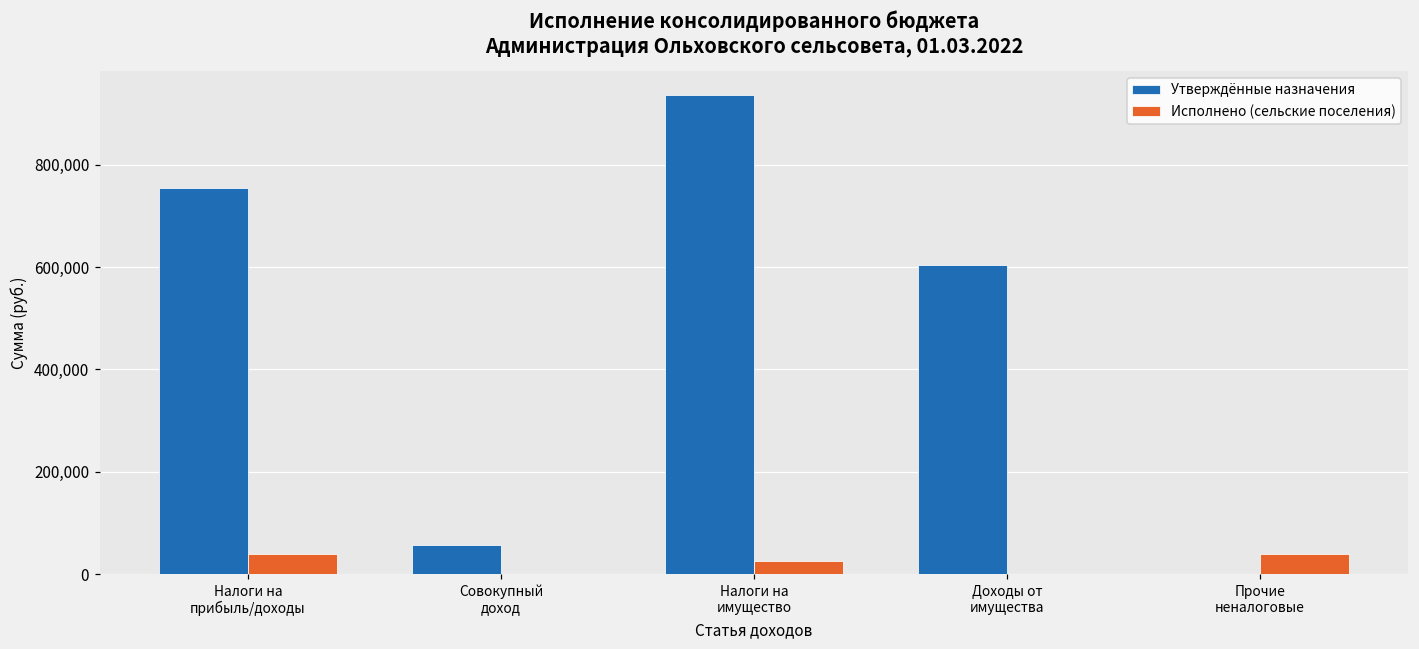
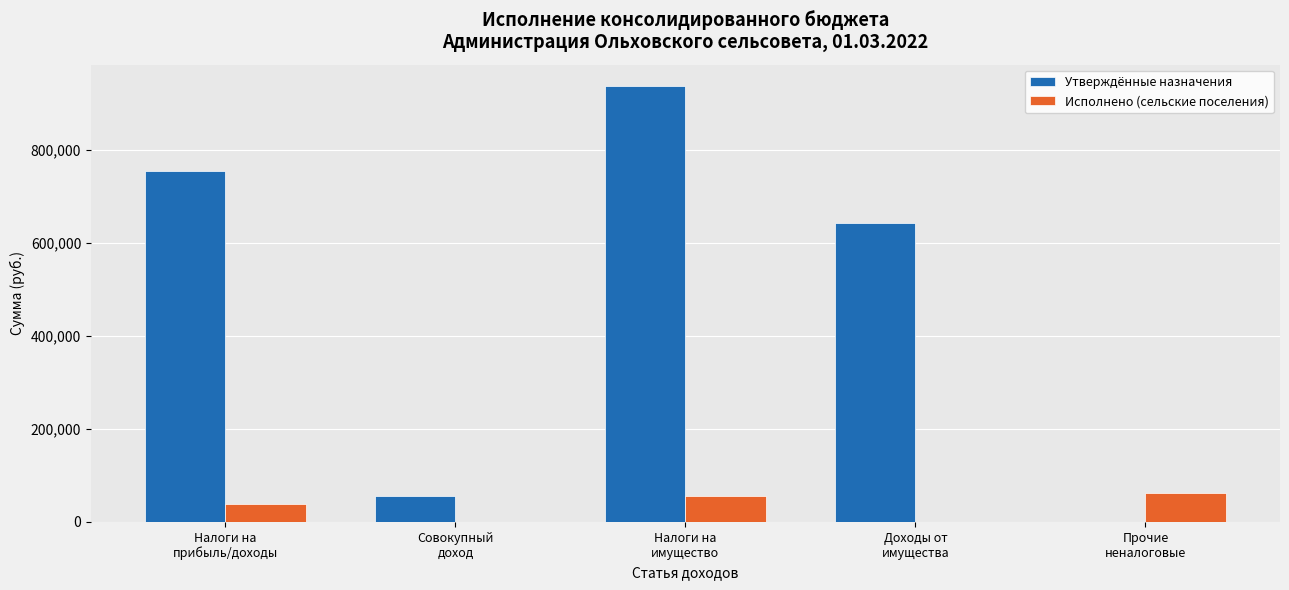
Исполнено (сельские поселения), Налоги на имущество: 30,000 -> 60,000
Утверждённые назначения, Доходы от имущества: 600,000 -> 640,000
Исполнено (сельские поселения), Прочие неналоговые: 40,000 -> 60,000
